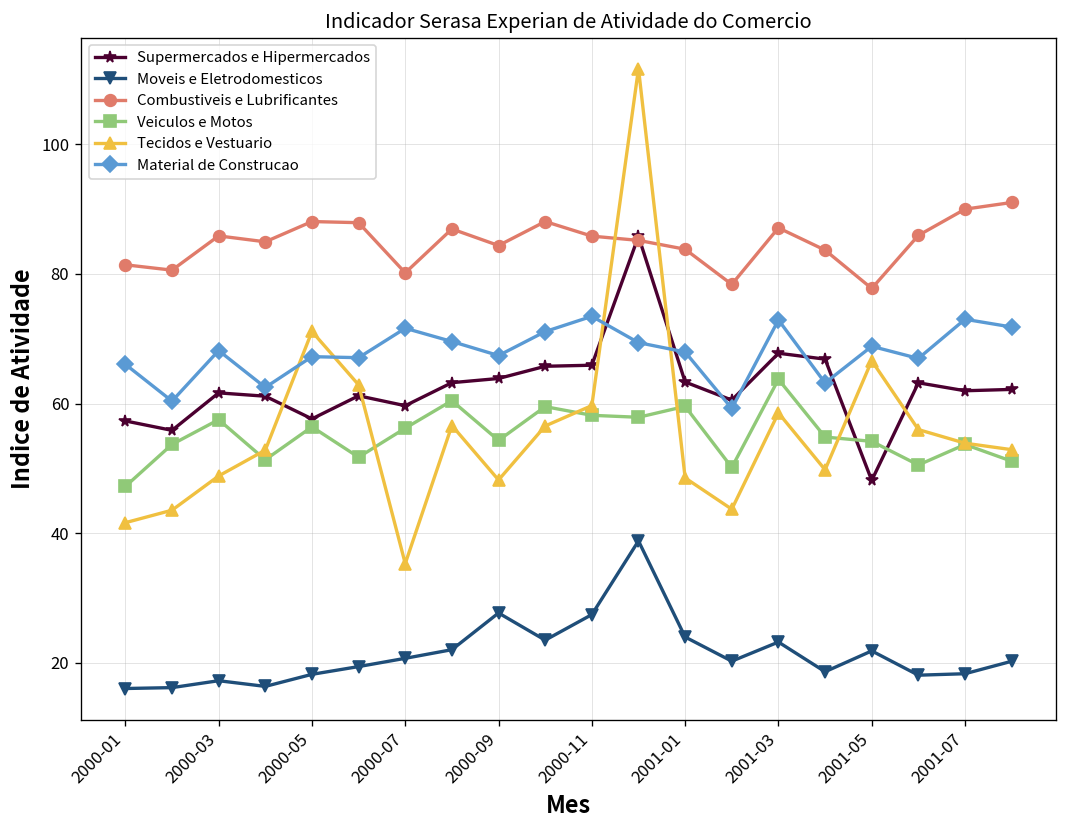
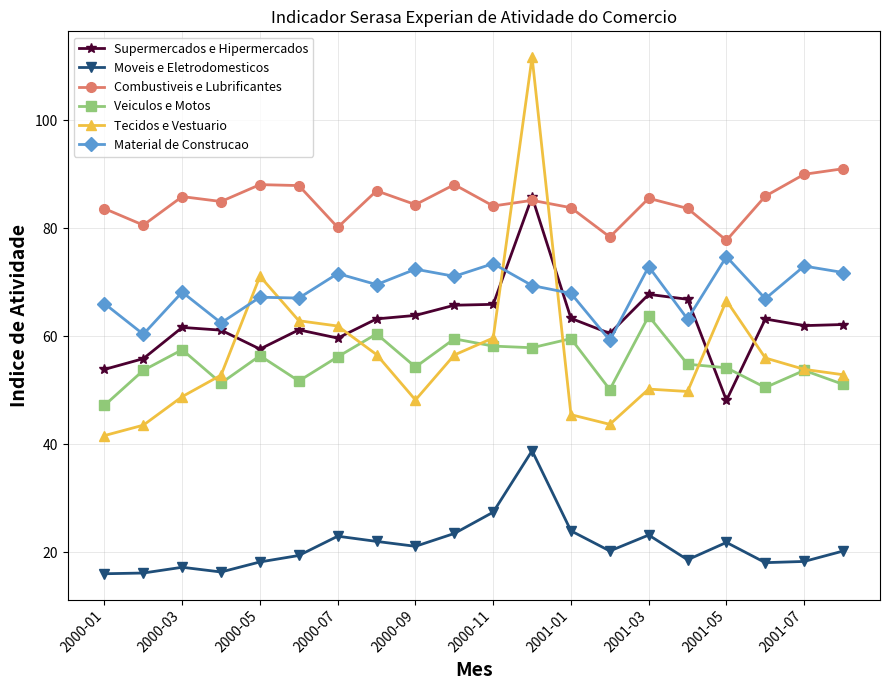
Supermercados e Hipermercados, 2000-01: 57 -> 54
Combustiveis e Lubrificantes, 2000-01: 81 -> 84
Moveis e Eletrodomesticos, 2000-07: 21 -> 23
Tecidos e Vestuario, 2000-07: 35 -> 62
Moveis e Eletrodomesticos, 2000-09: 28 -> 21
Material de Construcao, 2000-09: 67 -> 72
Combustiveis e Lubrificantes, 2000-11: 86 -> 84
Tecidos e Vestuario, 2001-01: 49 -> 45
Combustiveis e Lubrificantes, 2001-03: 87 -> 86
Tecidos e Vestuario, 2001-03: 59 -> 50
Material de Construcao, 2001-05: 69 -> 75
